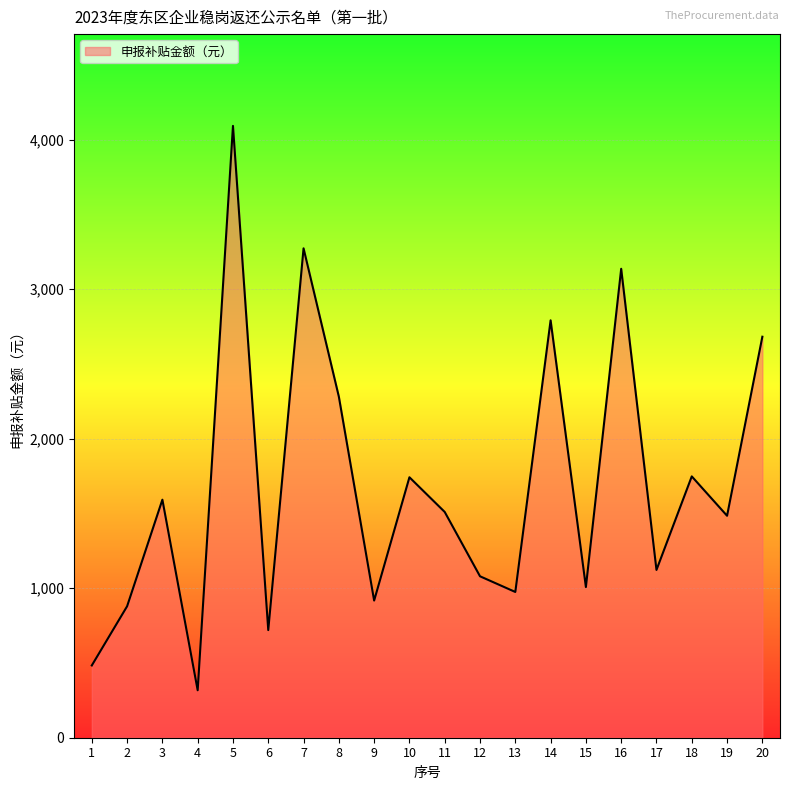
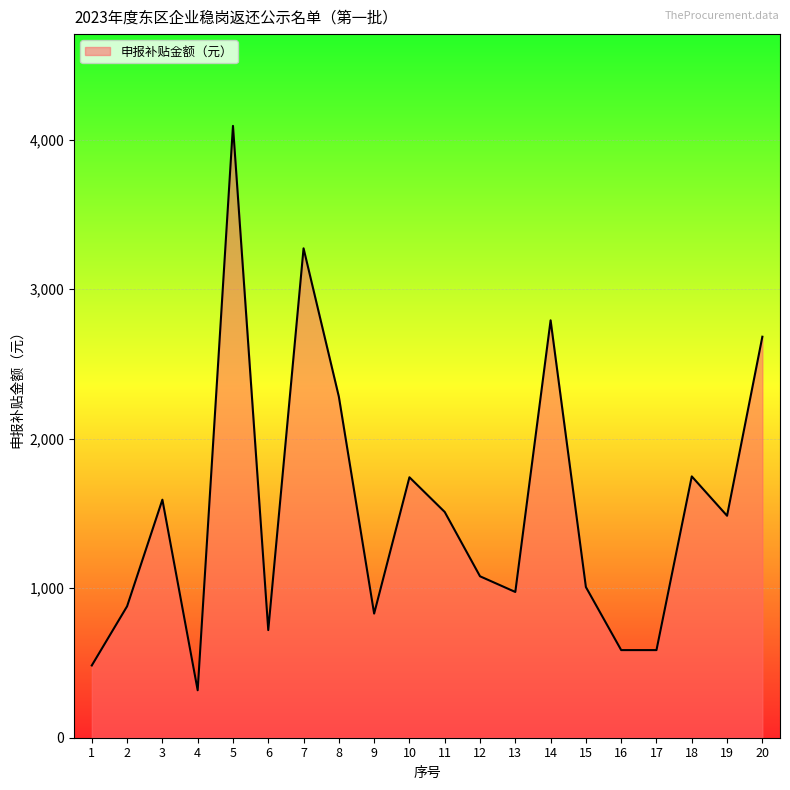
9: 920 -> 830
16: 3,140 -> 590
17: 1,120 -> 590
